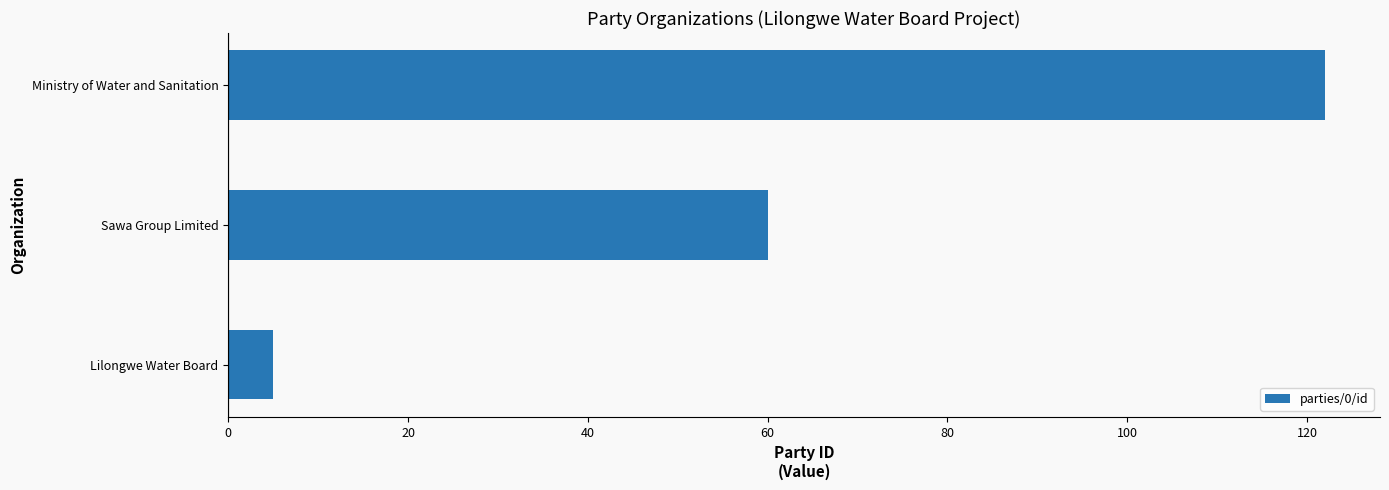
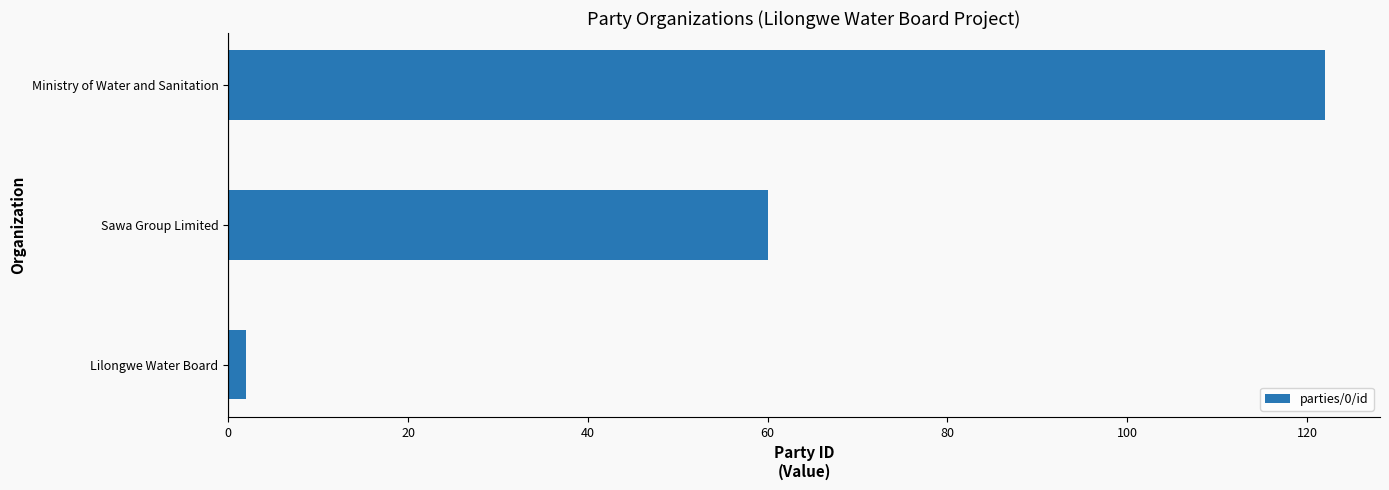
Lilongwe Water Board: 5 -> 2
